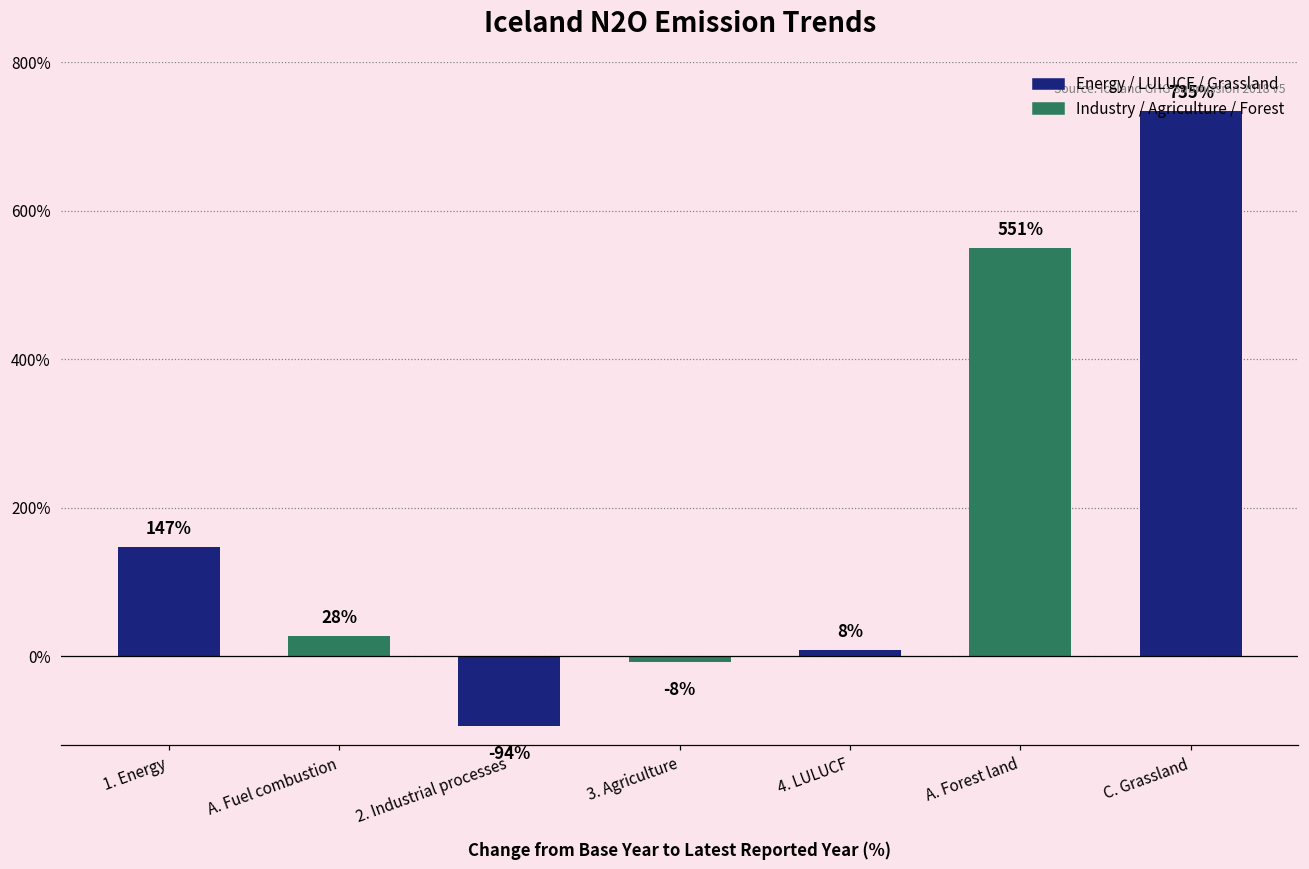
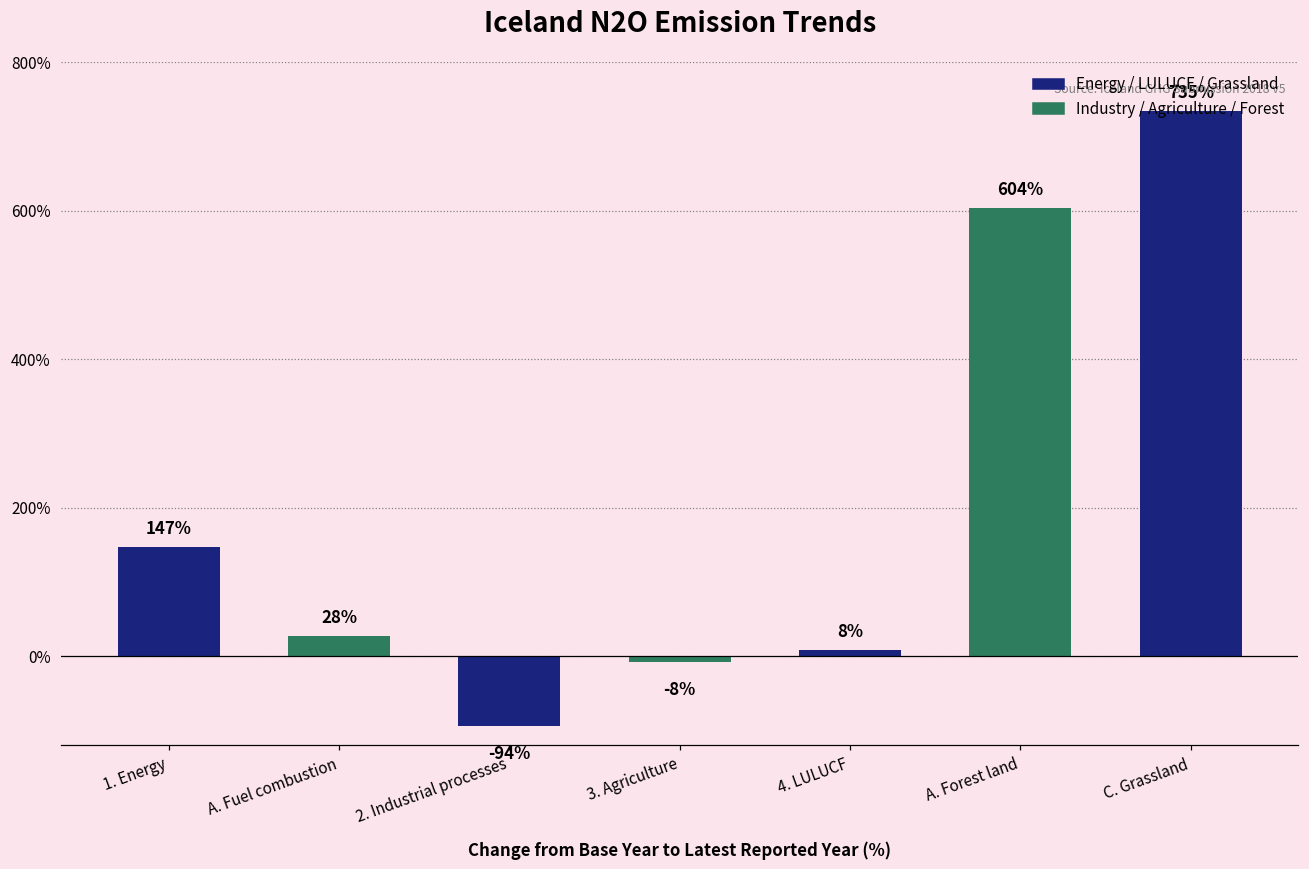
A. Forest land: 551% -> 604%
